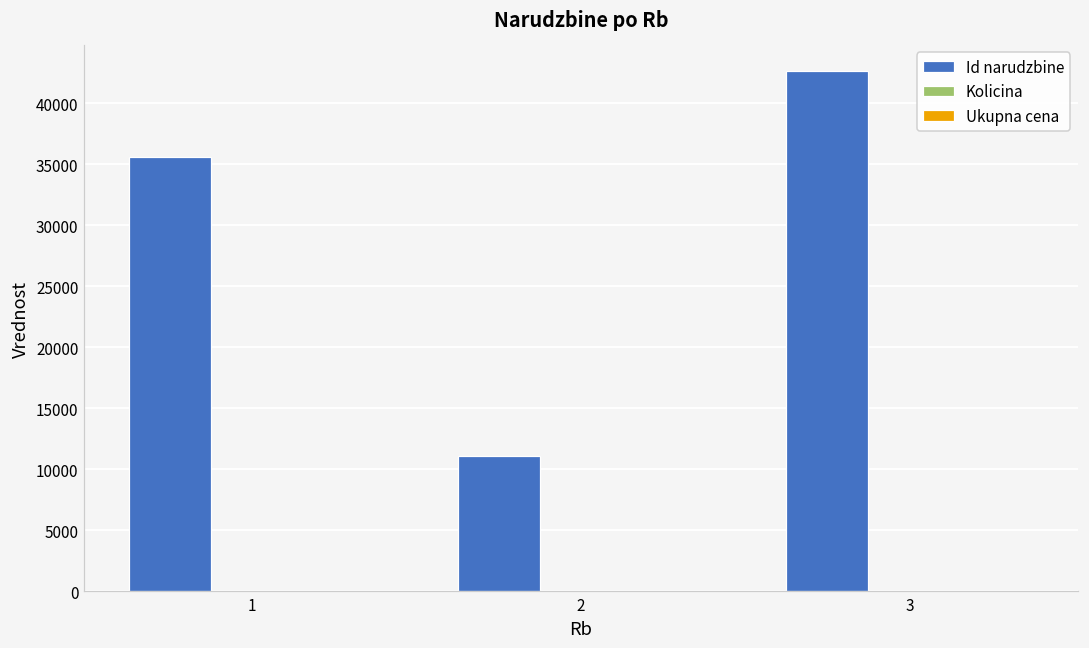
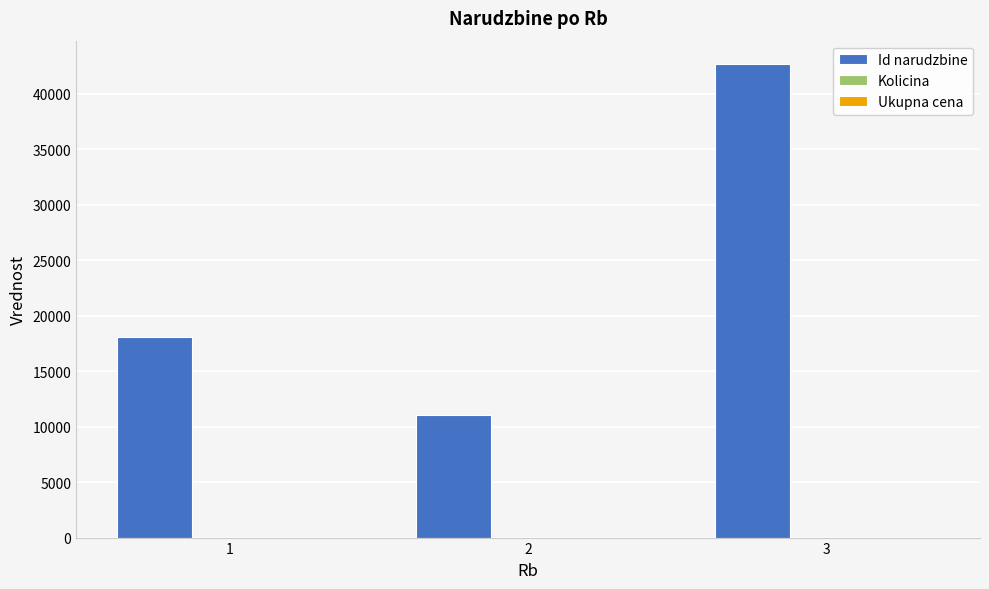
Id narudzbine, 1: 35600 -> 18100
